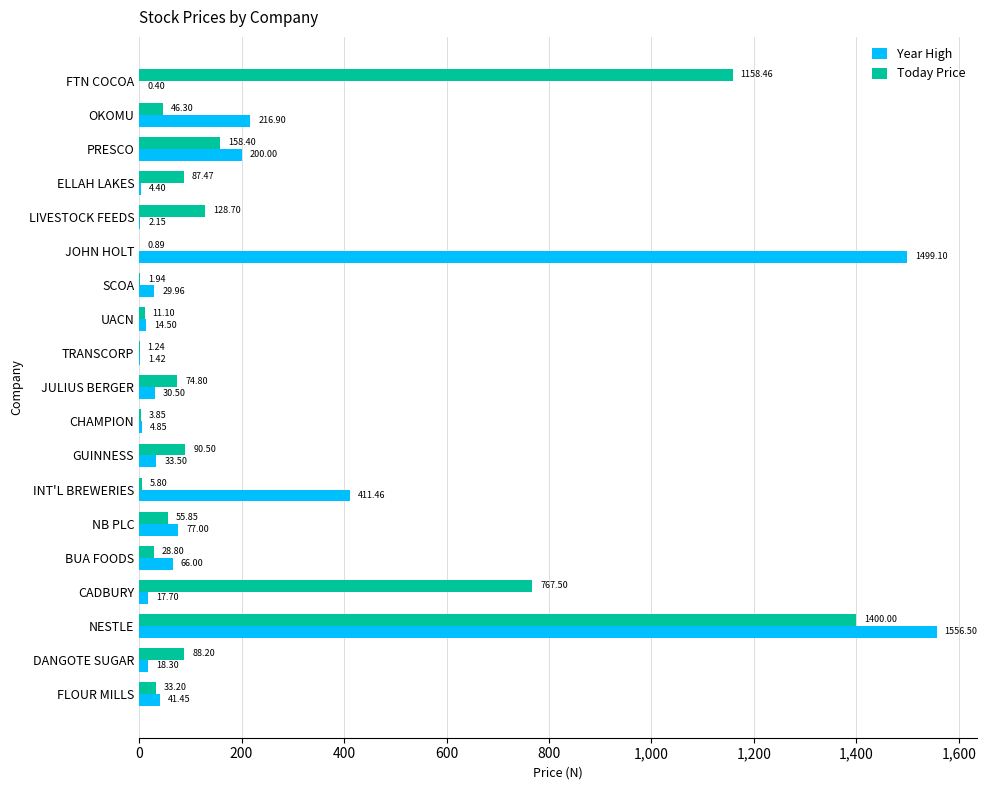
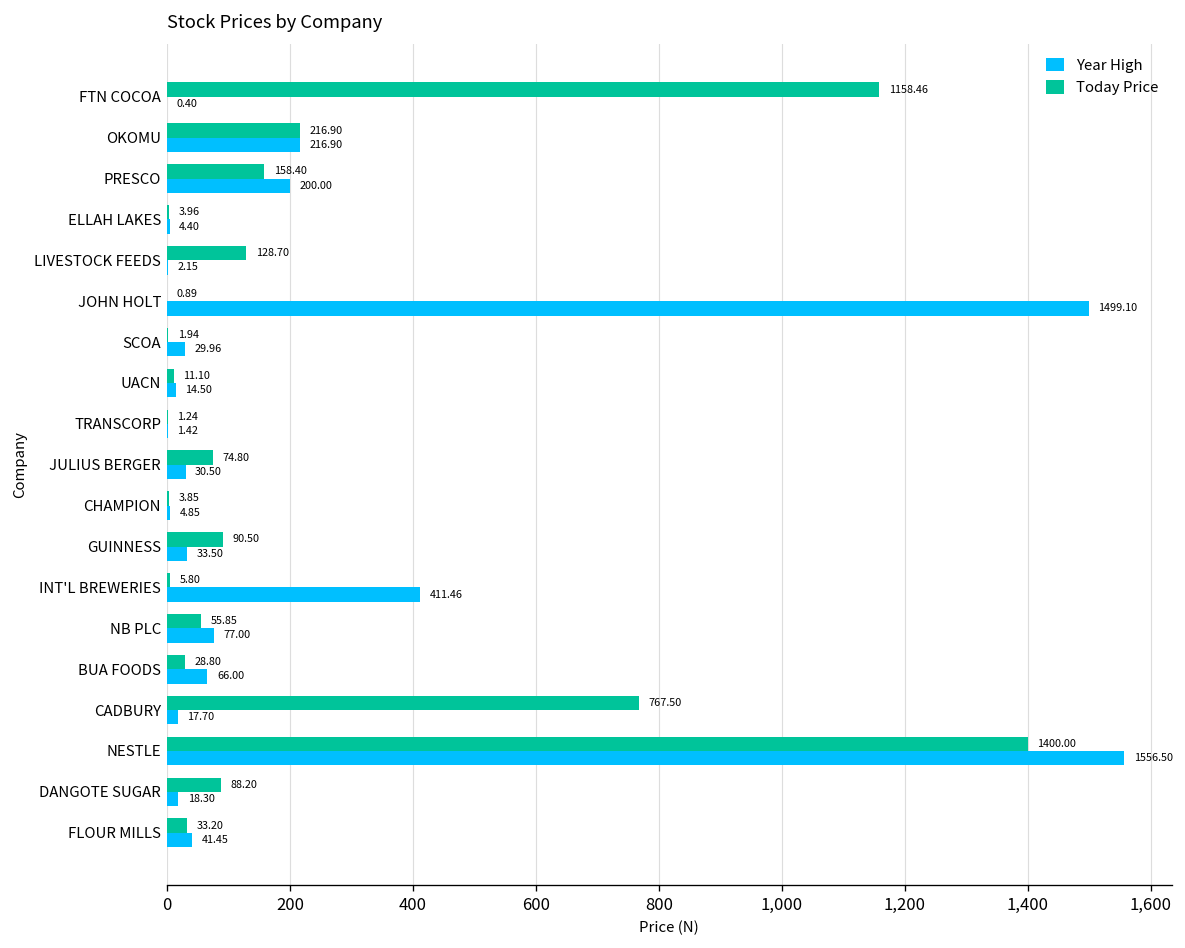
Today Price, OKOMU: 46.30 -> 216.90
Today Price, ELLAH LAKES: 87.47 -> 3.96
